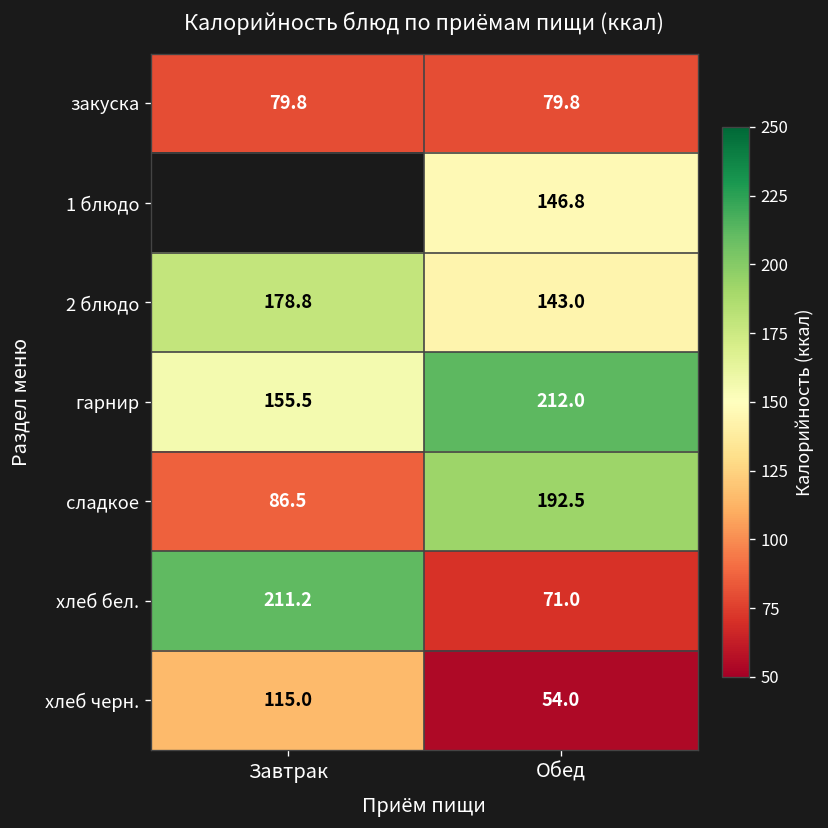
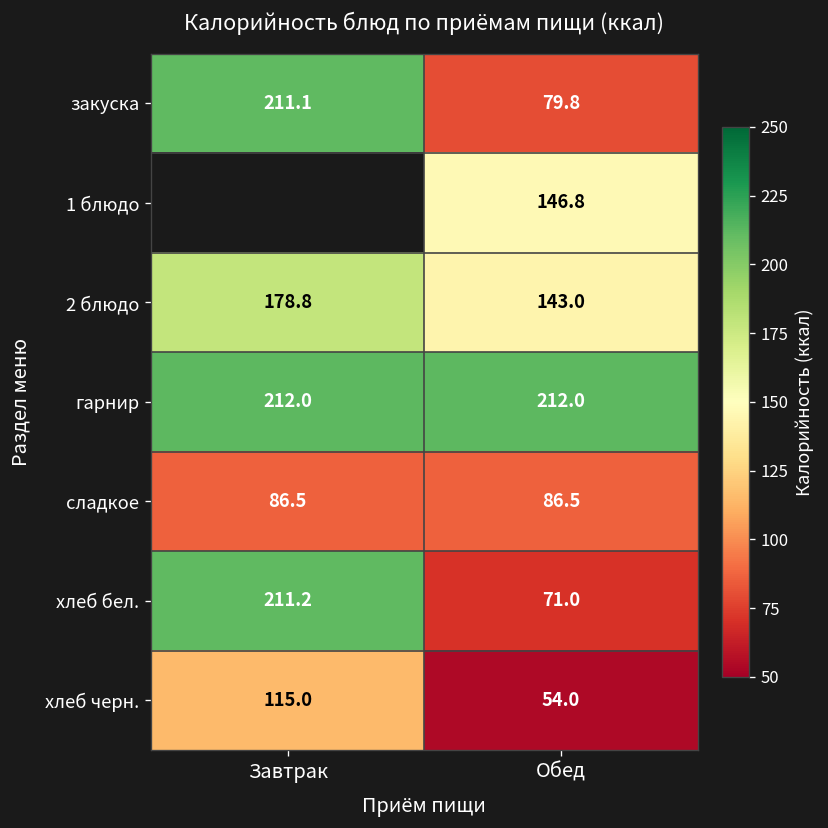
закуска, Завтрак: 79.8 -> 211.1
гарнир, Завтрак: 155.5 -> 212.0
сладкое, Обед: 192.5 -> 86.5
